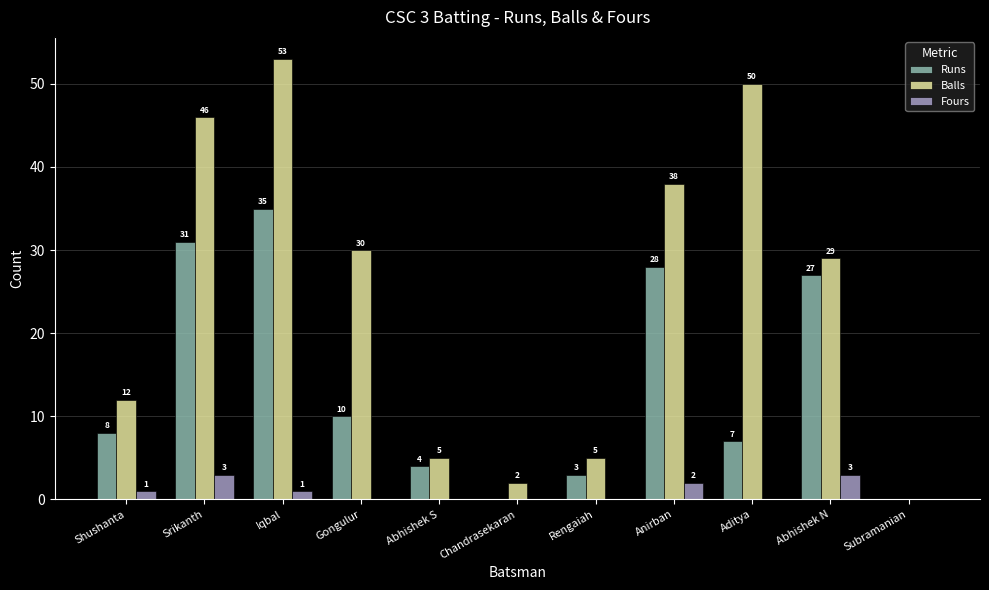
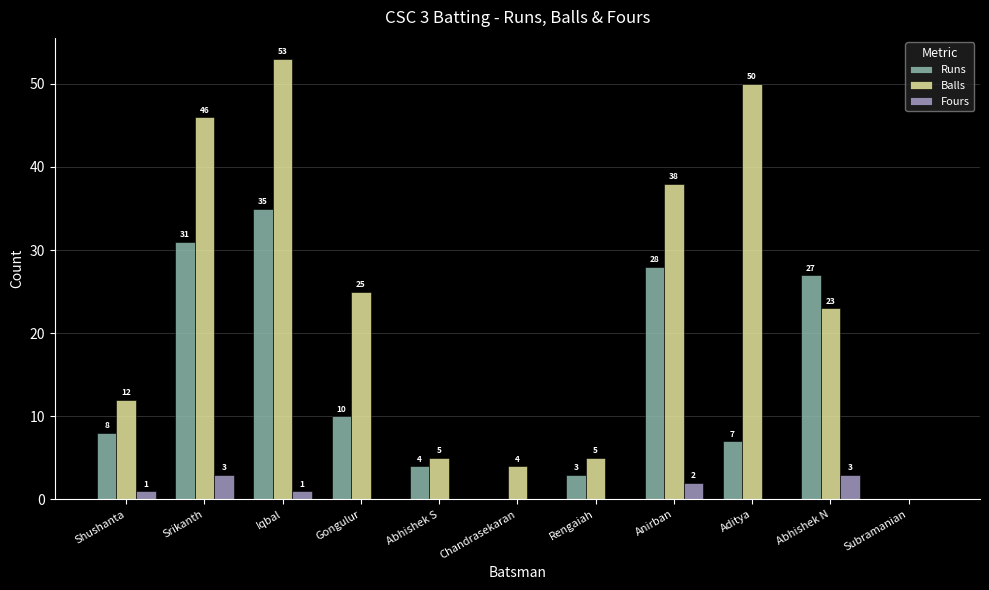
Balls, Gongulur: 30 -> 25
Balls, Chandrasekaran: 2 -> 4
Balls, Abhishek N: 29 -> 23
